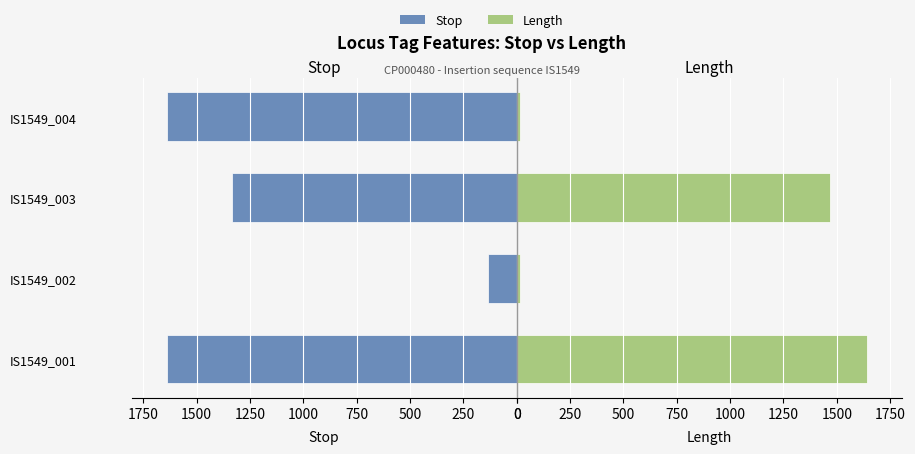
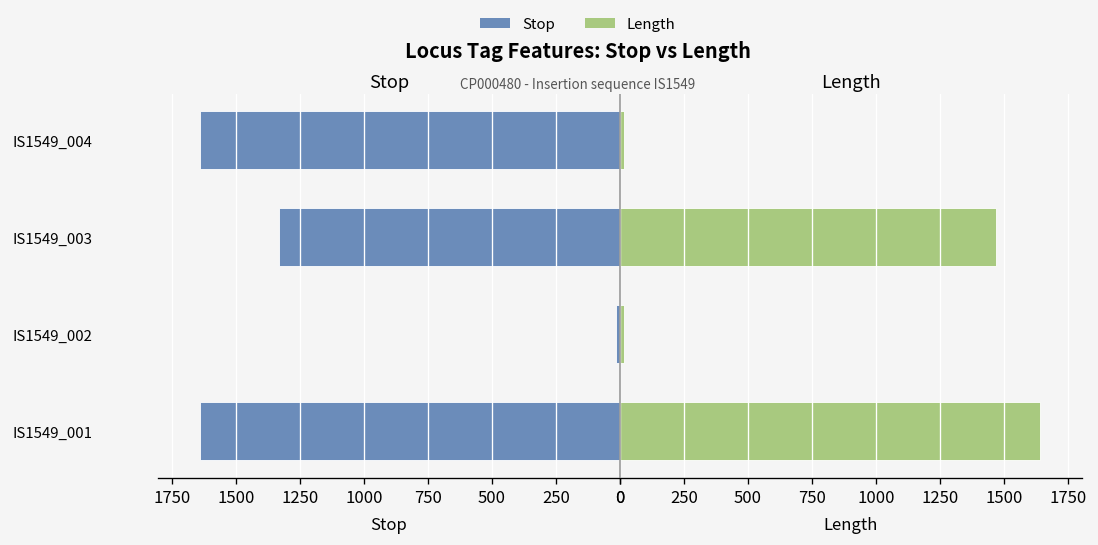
Stop, IS1549_002: 140 -> 10
